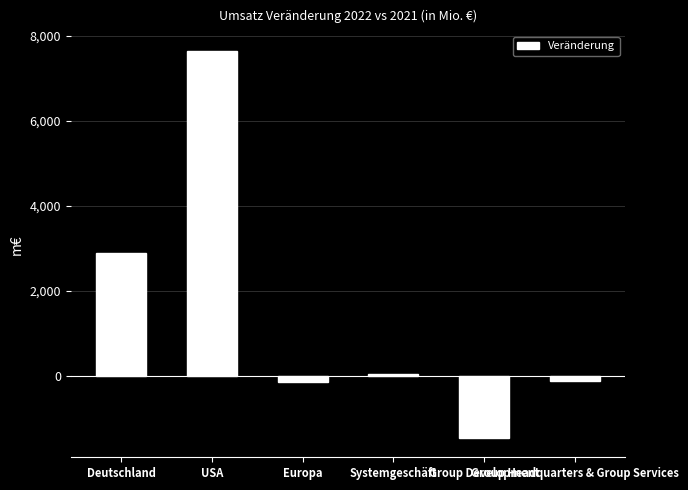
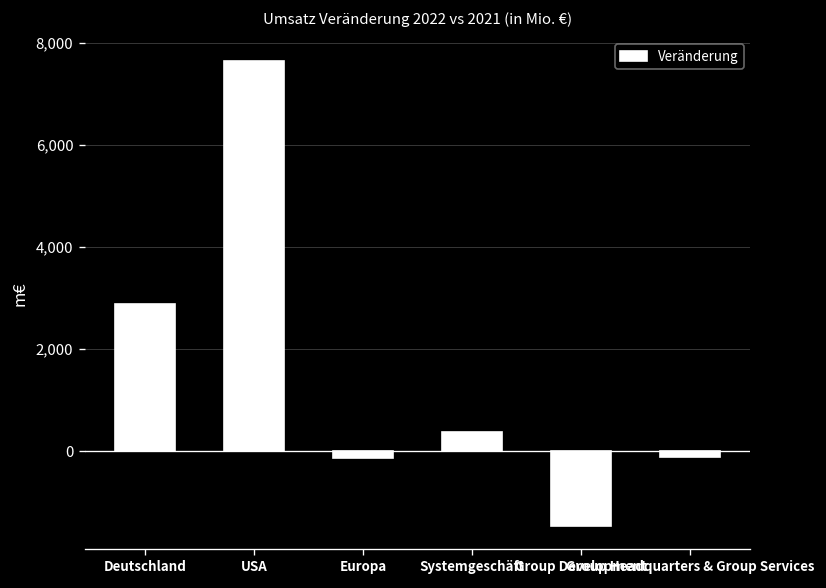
Systemgeschäft: 100 -> 400
